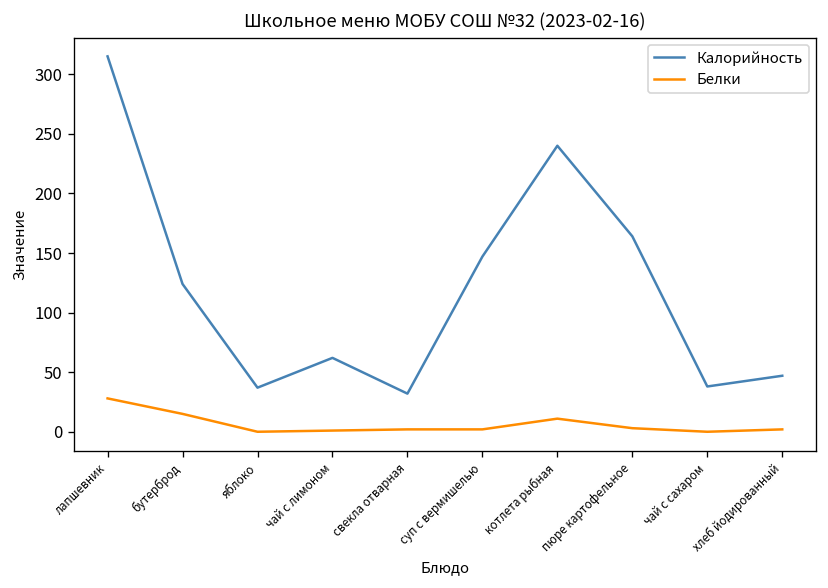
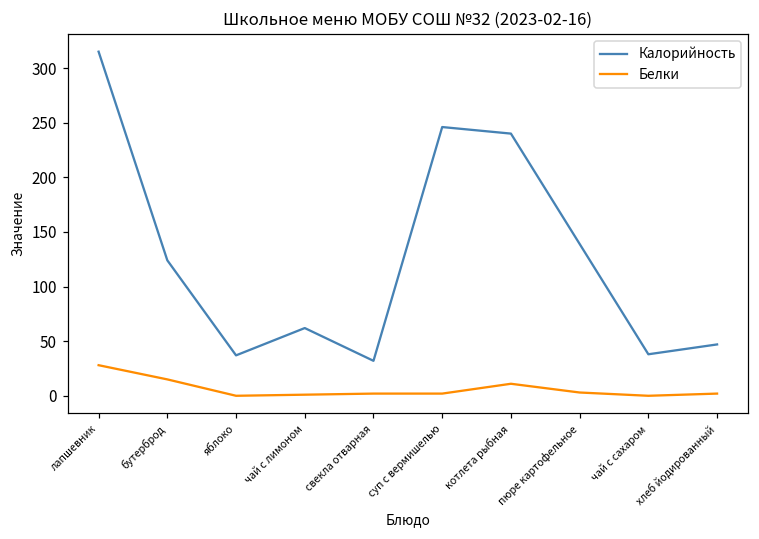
Калорийность, суп с вермишелью: 150 -> 250
Калорийность, пюре картофельное: 160 -> 140
